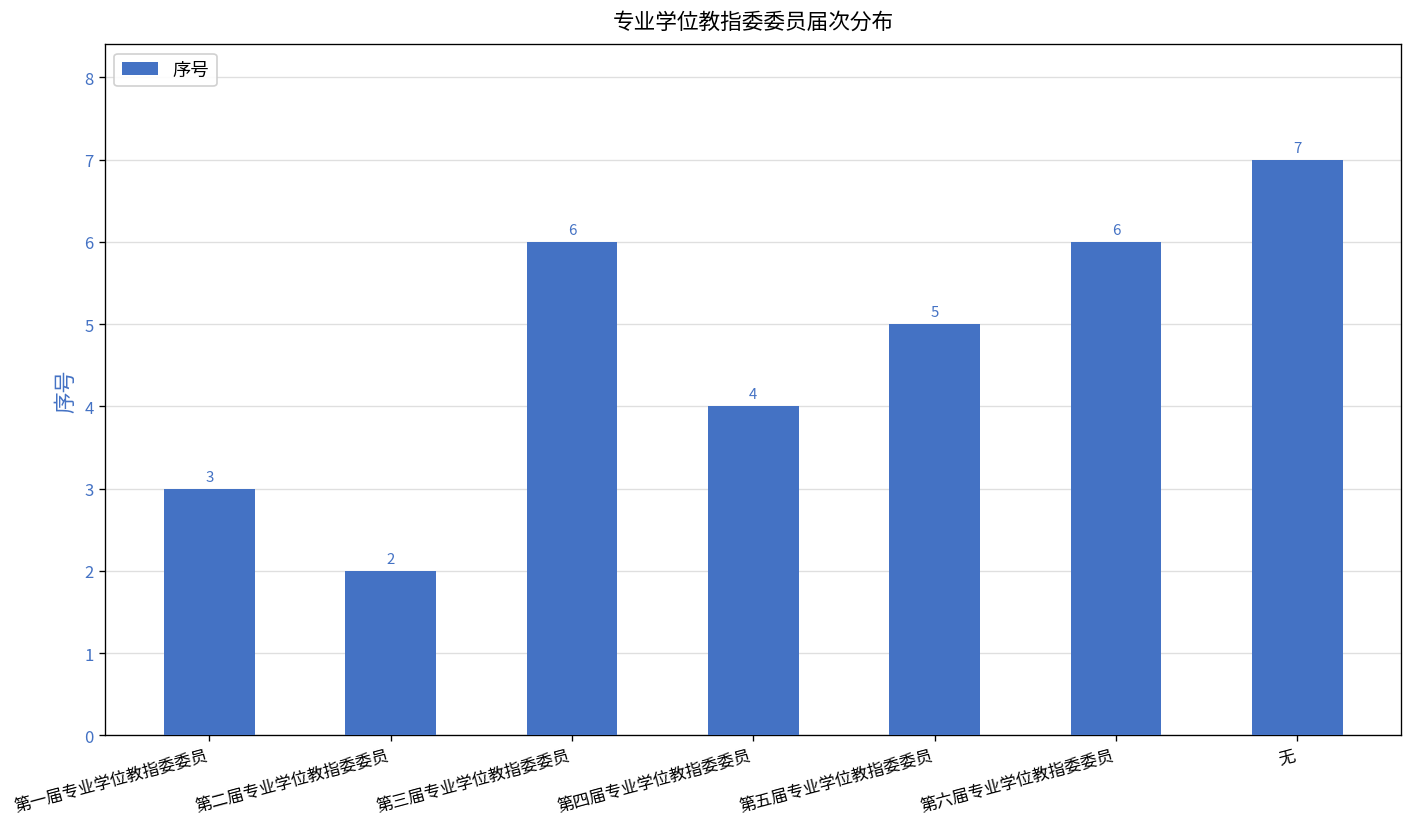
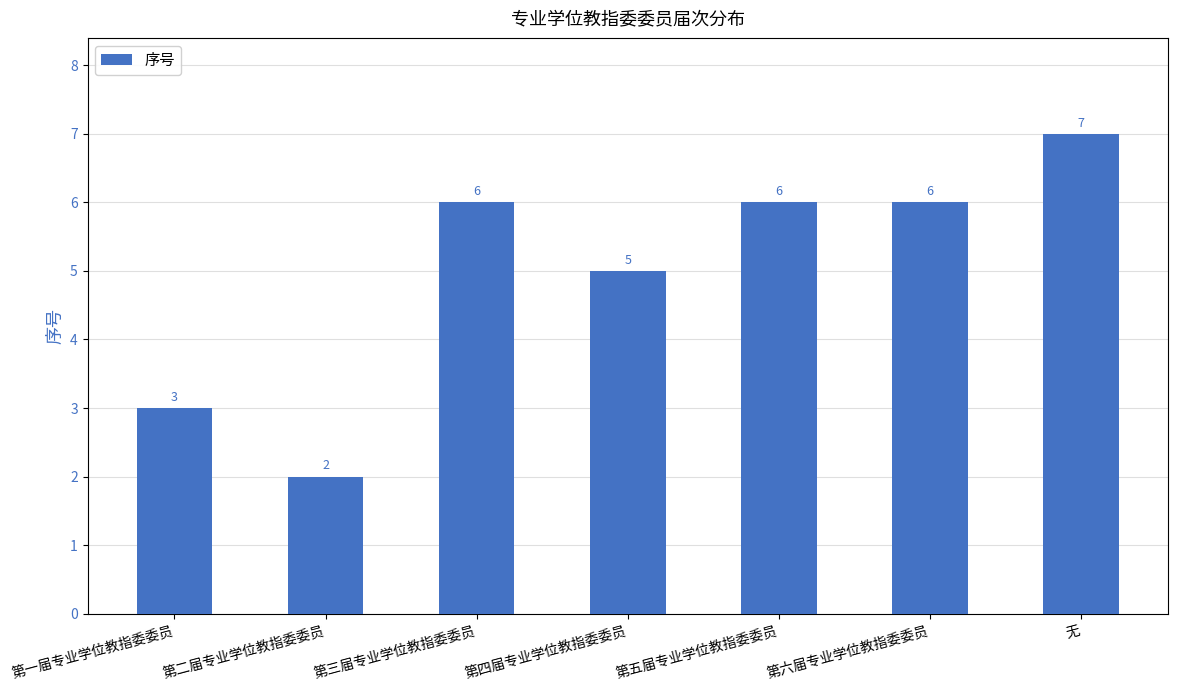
第四届专业学位教指委委员: 4 -> 5
第五届专业学位教指委委员: 5 -> 6
